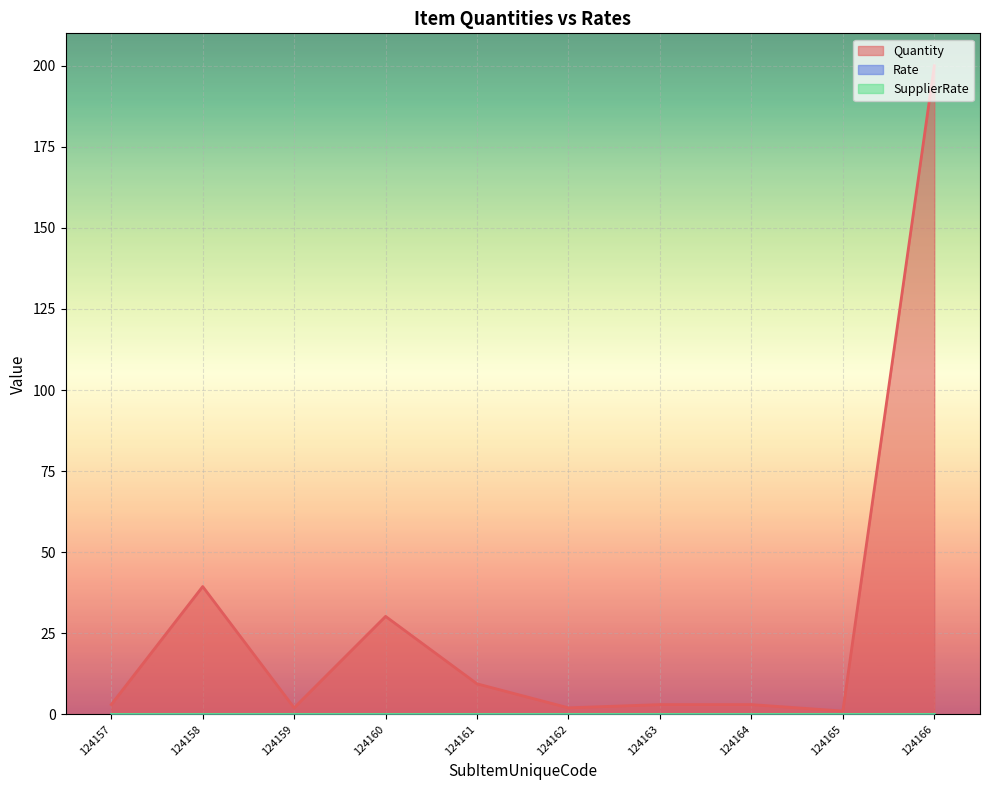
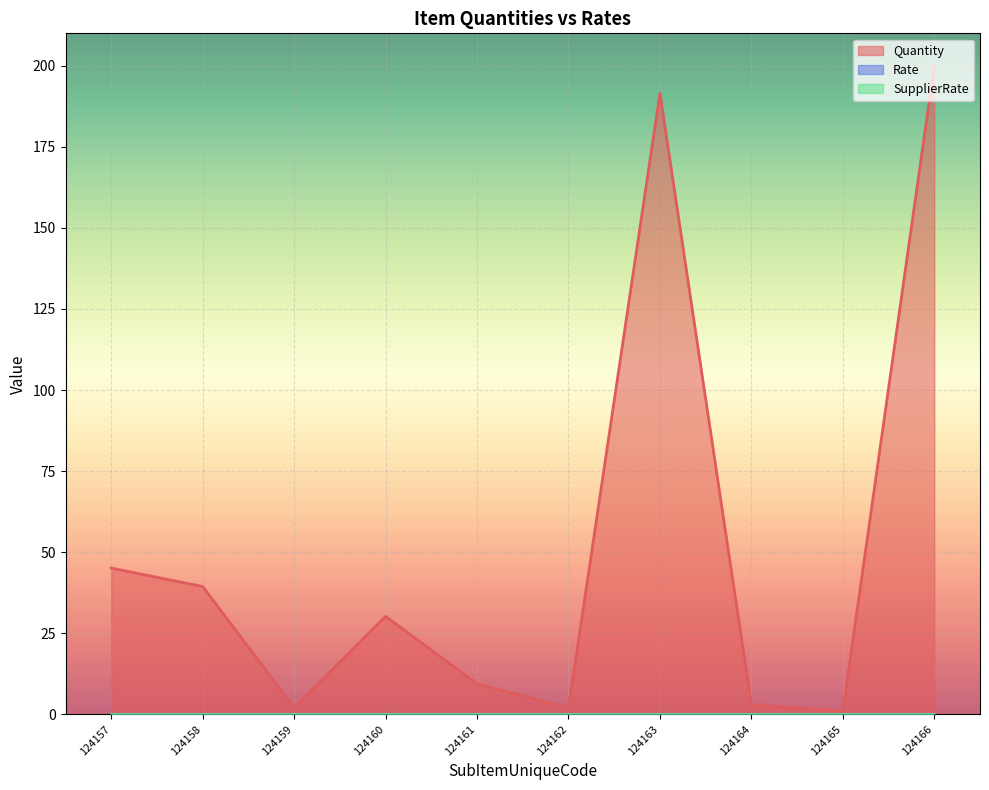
Quantity, 124157: 3 -> 45
Quantity, 124163: 3 -> 192
